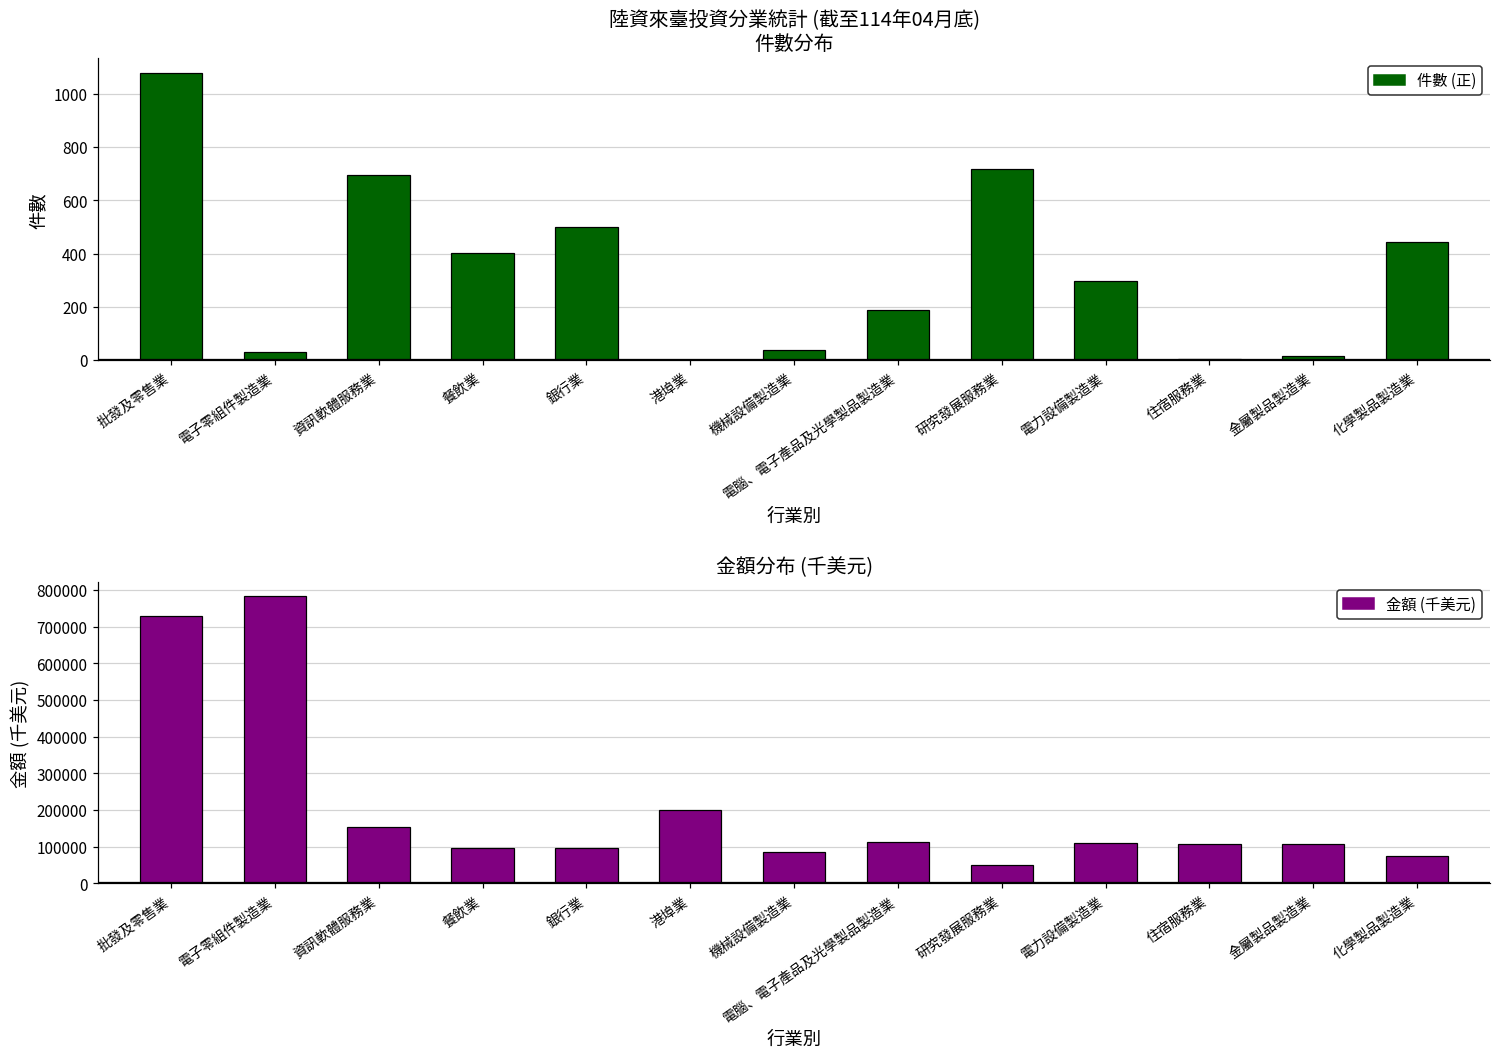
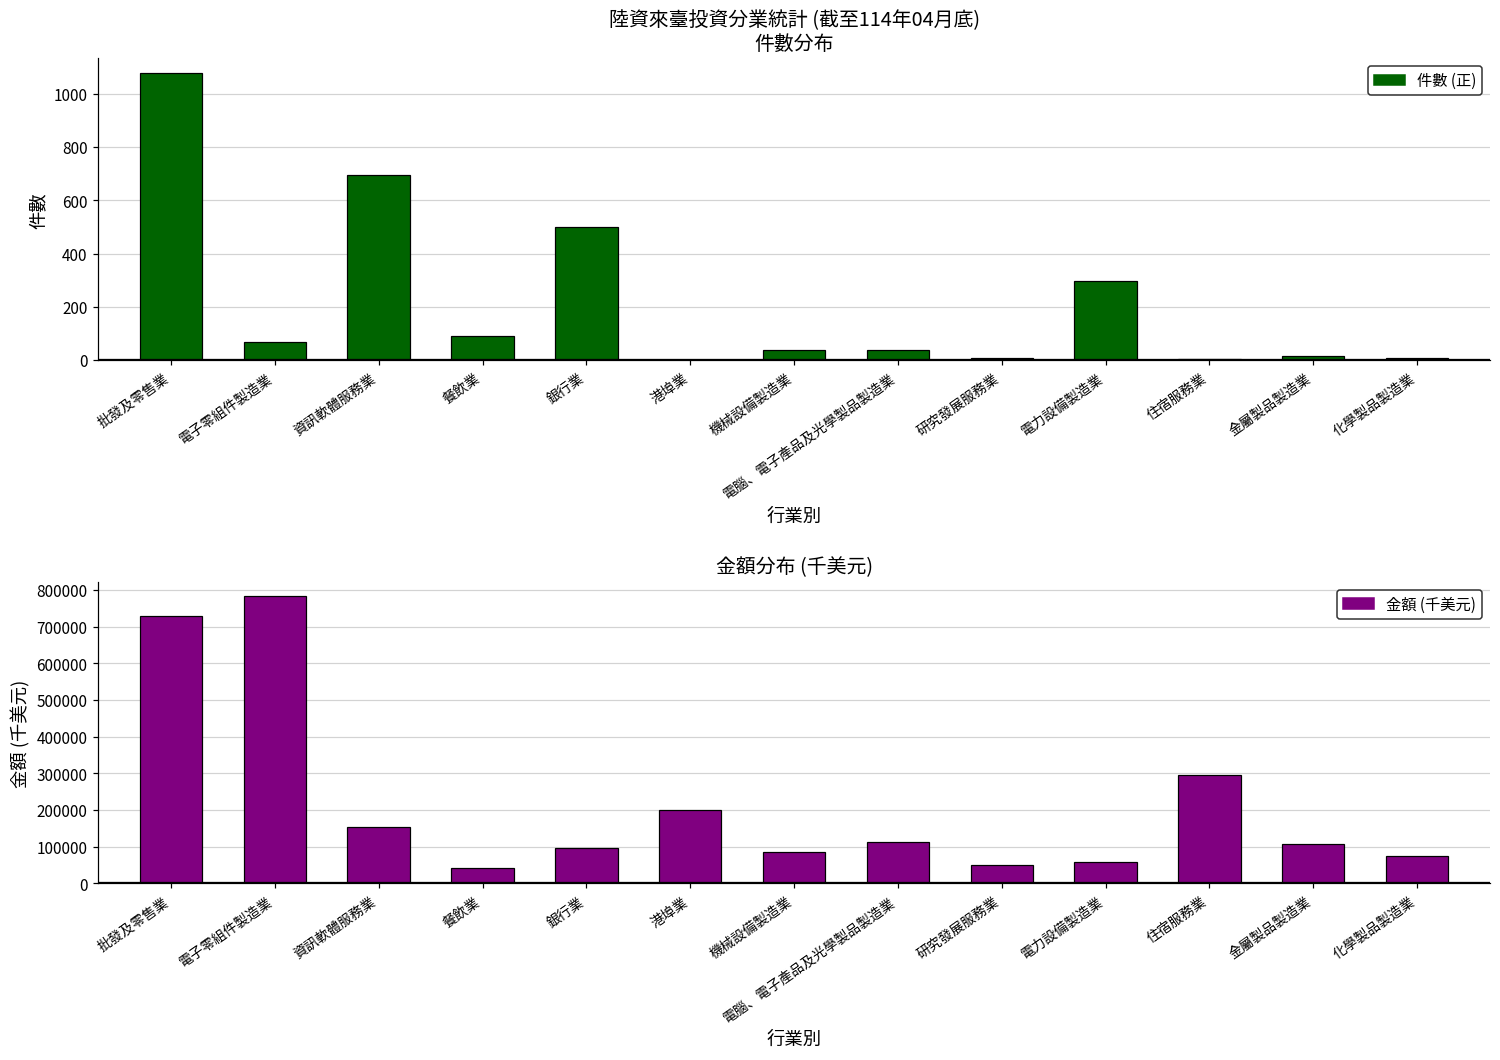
陸資來臺投資分業統計 (截至114年04月底) 件數分布, 電子零組件製造業: 30 -> 70
陸資來臺投資分業統計 (截至114年04月底) 件數分布, 餐飲業: 400 -> 90
陸資來臺投資分業統計 (截至114年04月底) 件數分布, 電腦、電子產品及光學製品製造業: 190 -> 40
陸資來臺投資分業統計 (截至114年04月底) 件數分布, 研究發展服務業: 720 -> 10
陸資來臺投資分業統計 (截至114年04月底) 件數分布, 化學製品製造業: 450 -> 10
金額分布 (千美元), 餐飲業: 100000 -> 40000
金額分布 (千美元), 電力設備製造業: 110000 -> 60000
金額分布 (千美元), 住宿服務業: 110000 -> 300000
